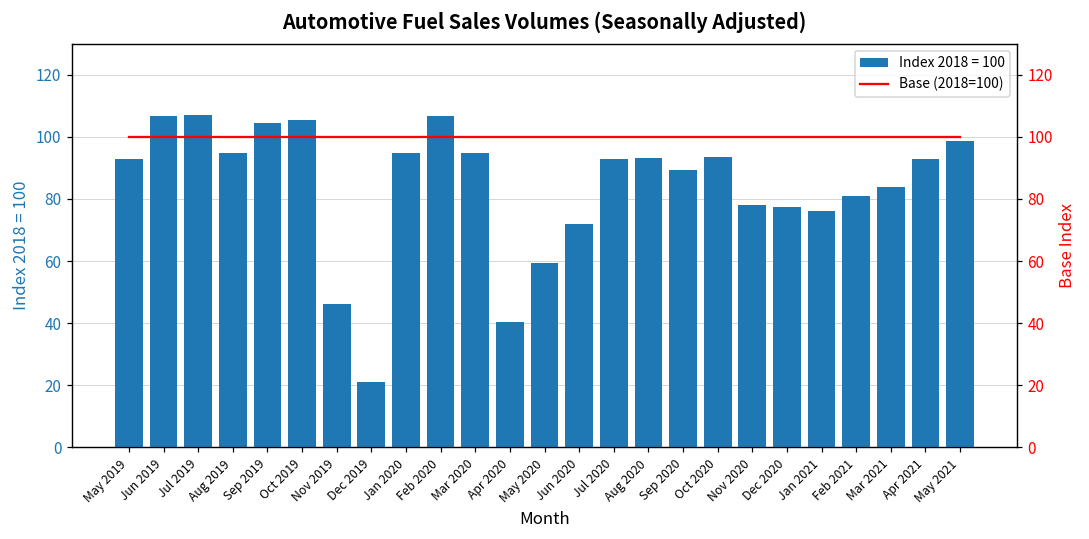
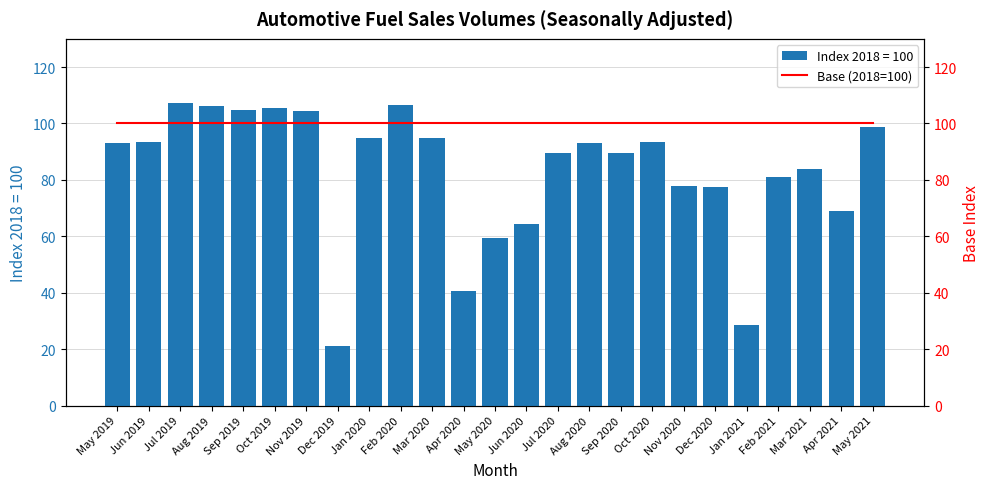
Index 2018 = 100, Jun 2019: 107 -> 94
Index 2018 = 100, Aug 2019: 95 -> 106
Index 2018 = 100, Nov 2019: 46 -> 104
Index 2018 = 100, Jun 2020: 72 -> 64
Index 2018 = 100, Jul 2020: 93 -> 89
Index 2018 = 100, Jan 2021: 76 -> 28
Index 2018 = 100, Apr 2021: 93 -> 69
